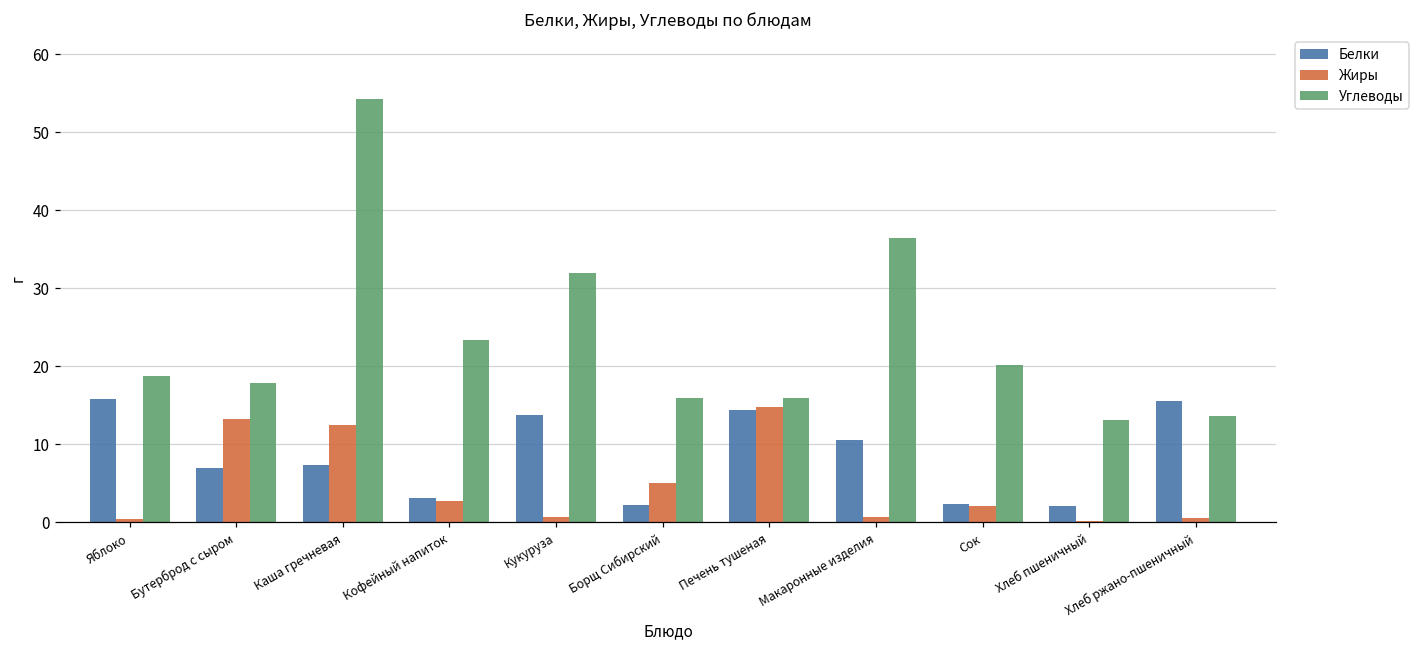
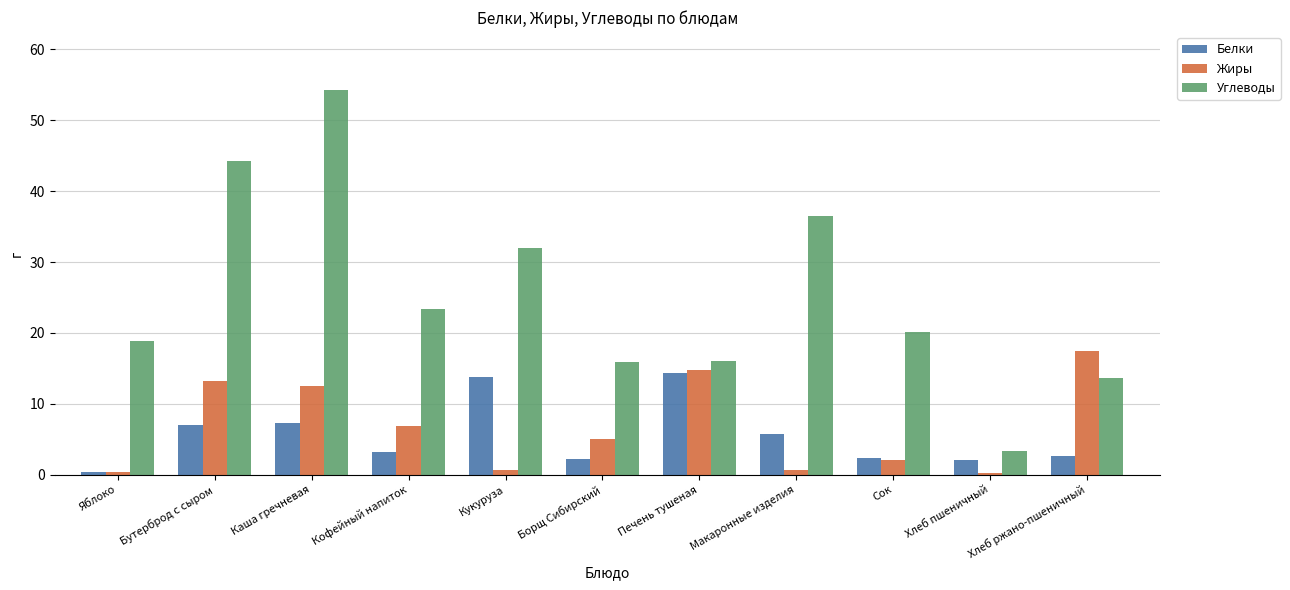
Белки, Яблоко: 16 -> 0
Углеводы, Бутерброд с сыром: 18 -> 44
Жиры, Кофейный напиток: 3 -> 7
Белки, Макаронные изделия: 11 -> 6
Углеводы, Хлеб пшеничный: 13 -> 3
Белки, Хлеб ржано-пшеничный: 16 -> 3
Жиры, Хлеб ржано-пшеничный: 0 -> 17
